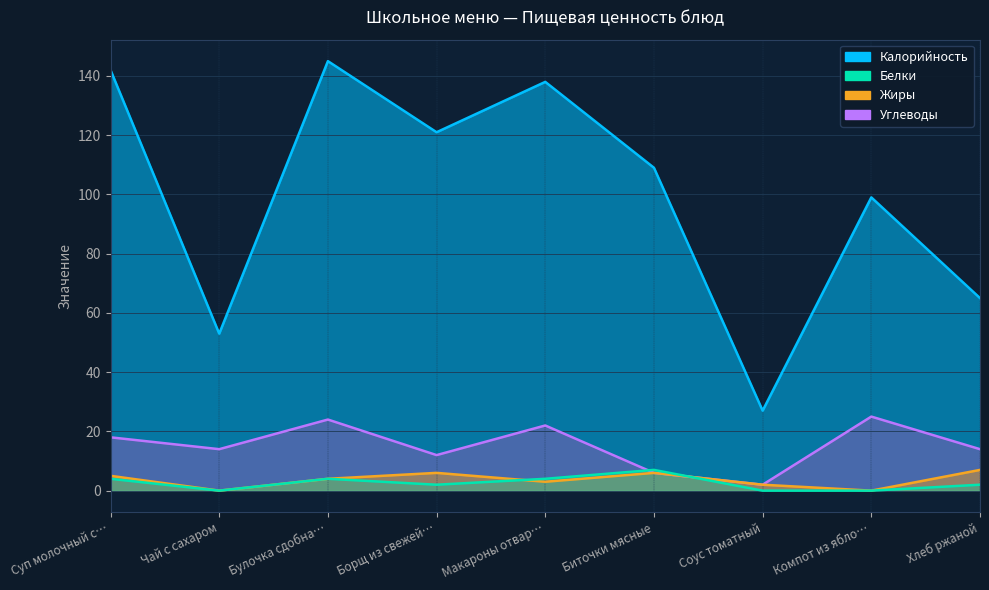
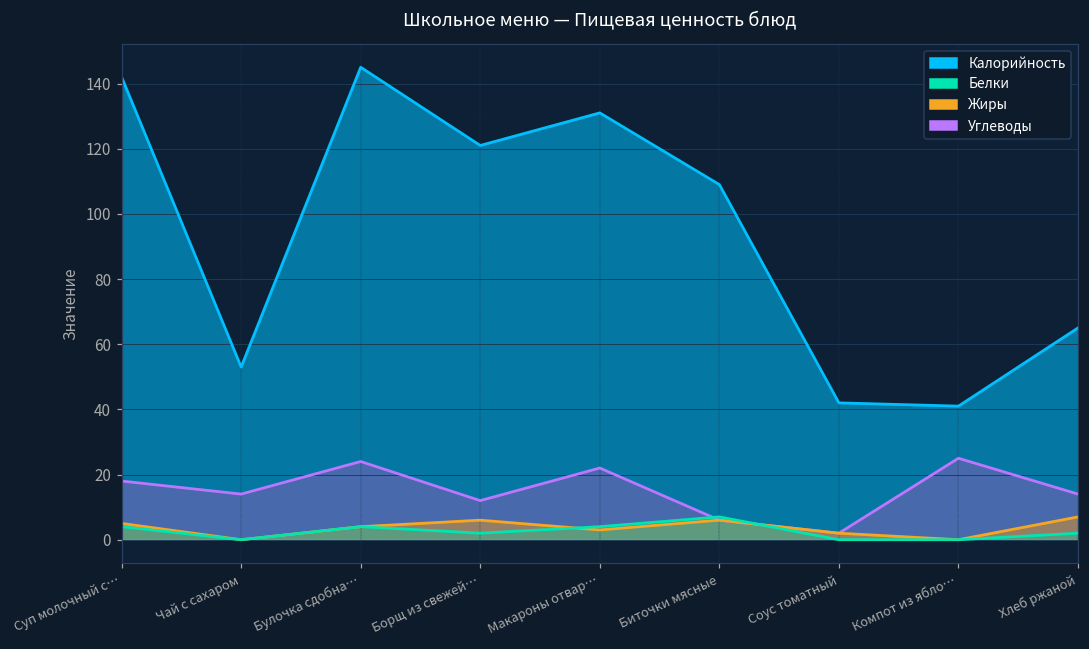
Калорийность, Макароны отвар…: 138 -> 131
Калорийность, Соус томатный: 27 -> 42
Калорийность, Компот из ябло…: 99 -> 41
